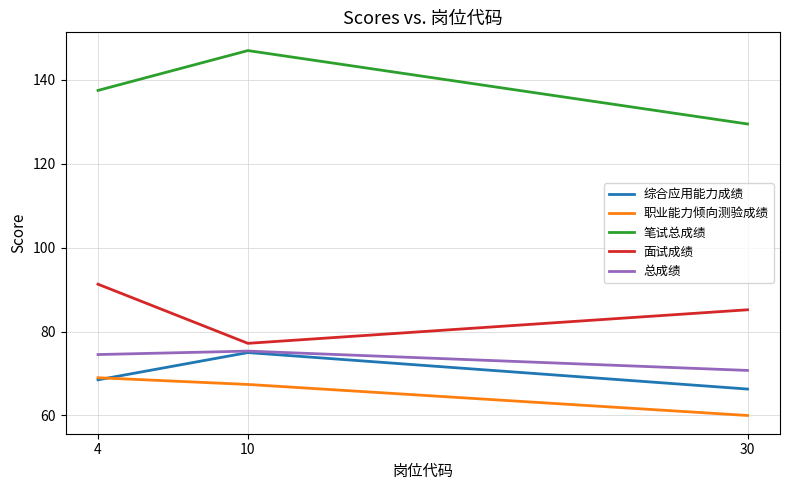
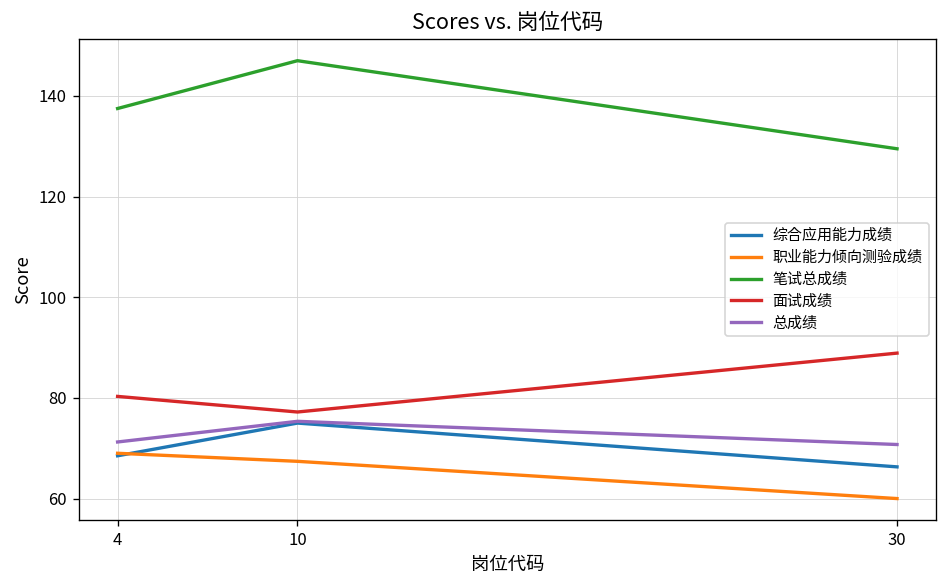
面试成绩, 4: 91 -> 80
总成绩, 4: 75 -> 71
面试成绩, 30: 85 -> 89
